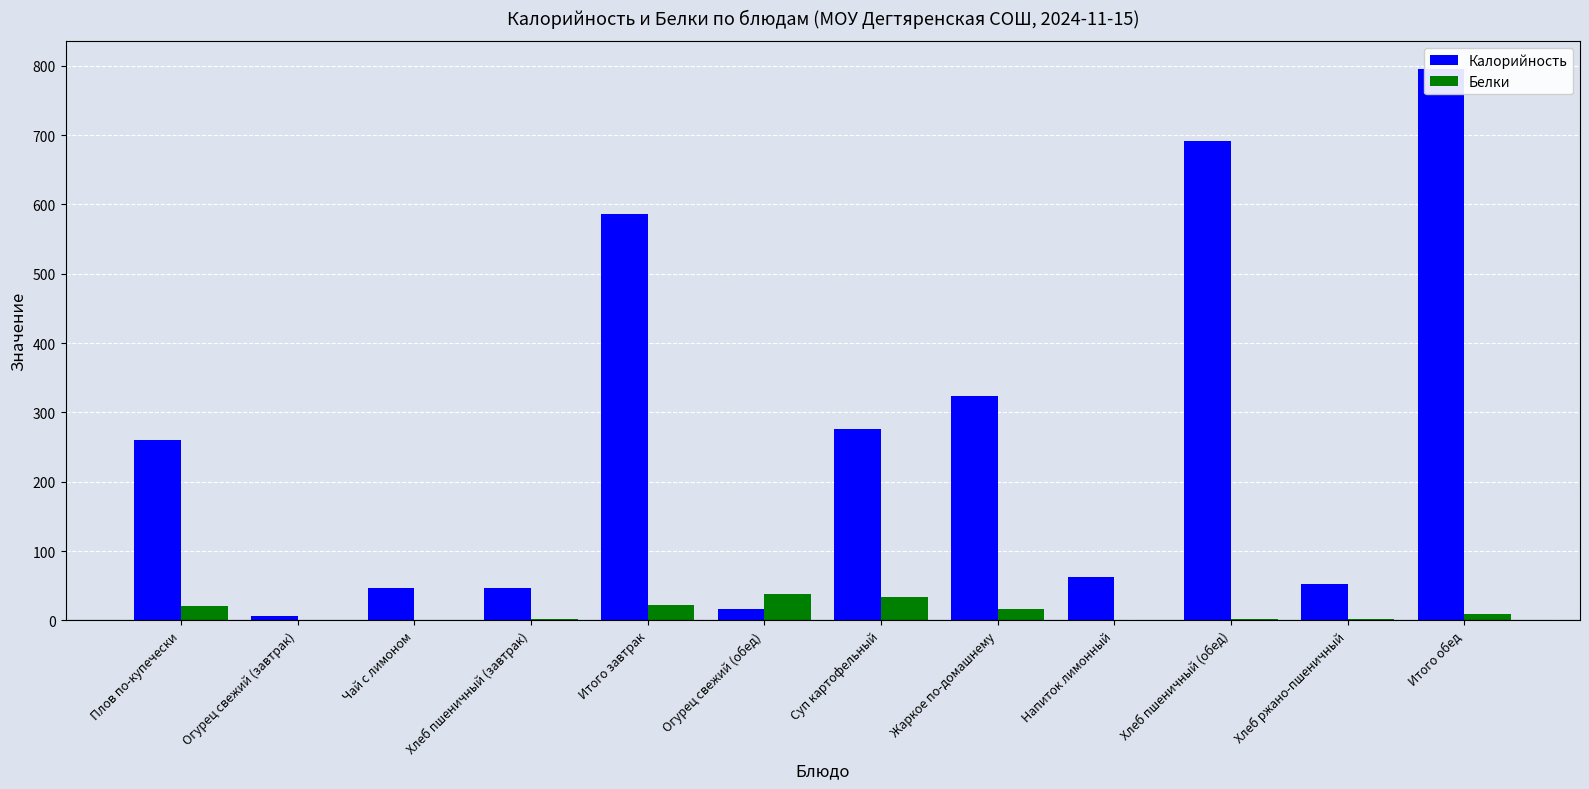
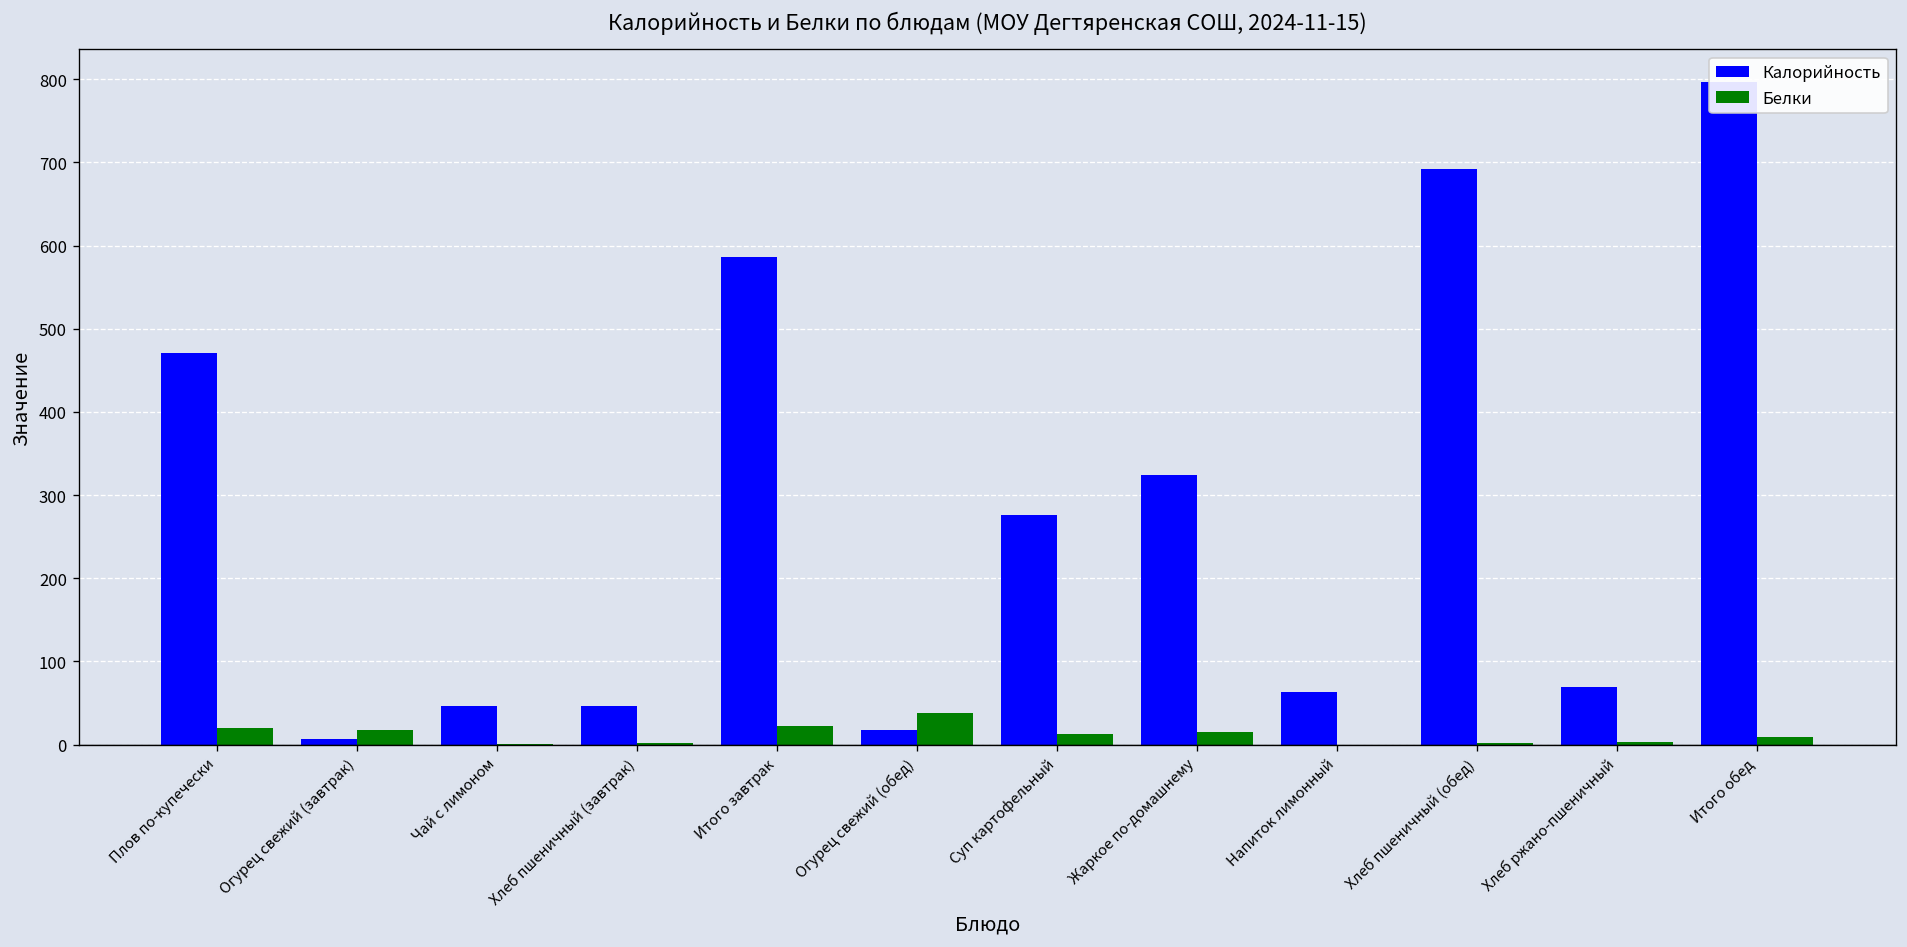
Калорийность, Плов по-купечески: 260 -> 470
Белки, Огурец свежий (завтрак): 0 -> 20
Белки, Суп картофельный: 30 -> 10
Калорийность, Хлеб ржано-пшеничный: 50 -> 70
